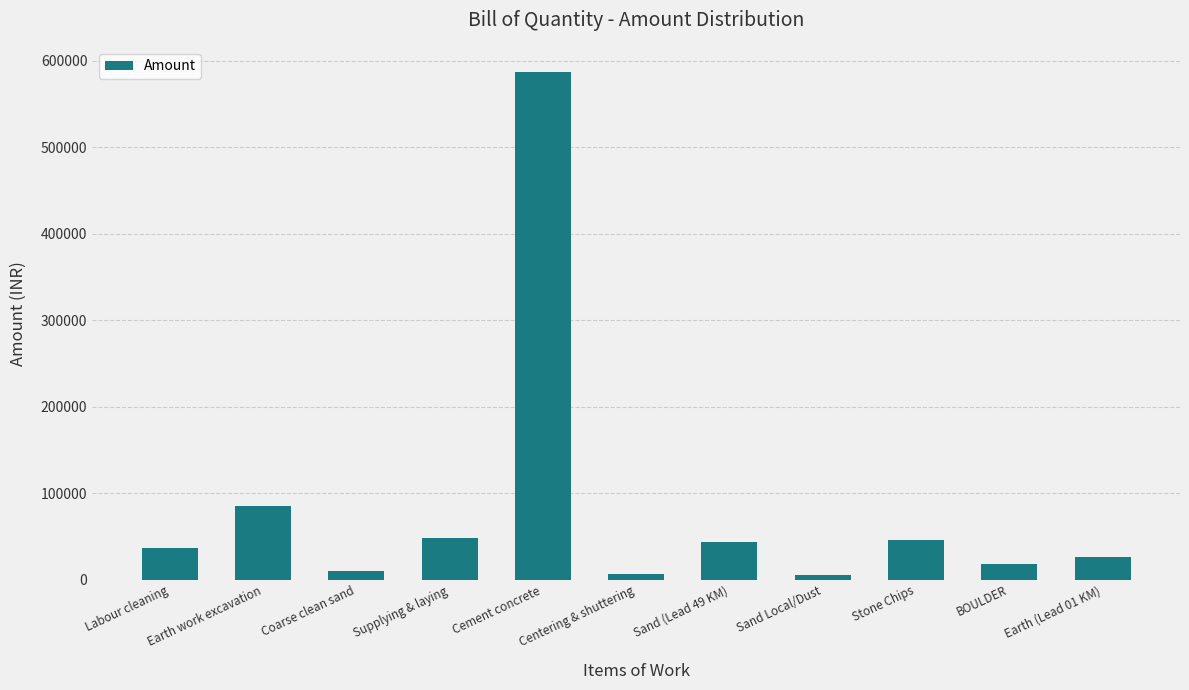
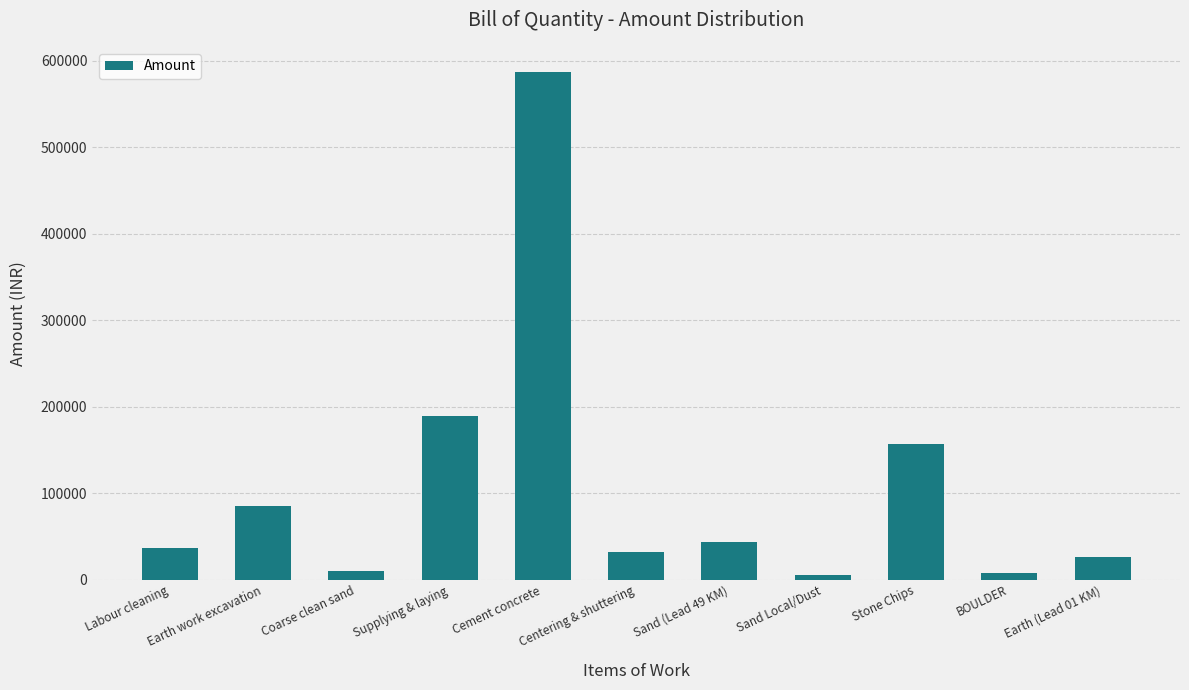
Supplying & laying: 50000 -> 190000
Centering & shuttering: 10000 -> 30000
Stone Chips: 50000 -> 160000
BOULDER: 20000 -> 10000
